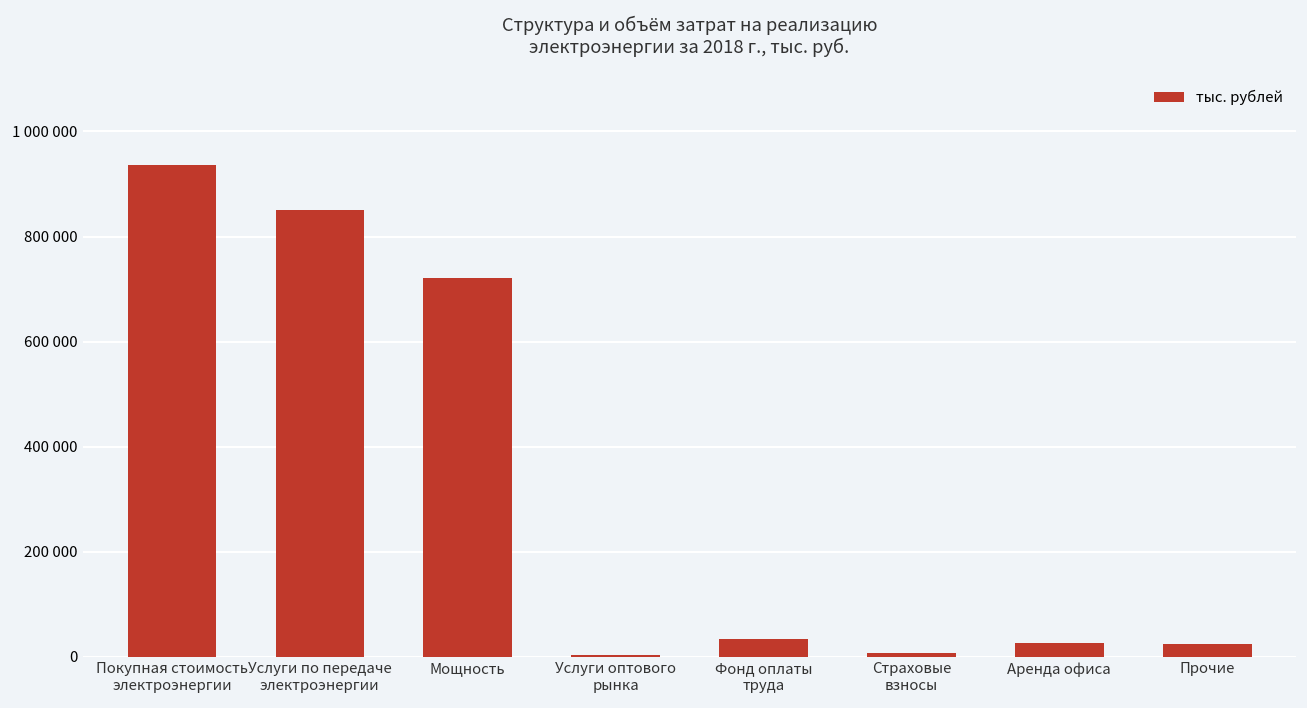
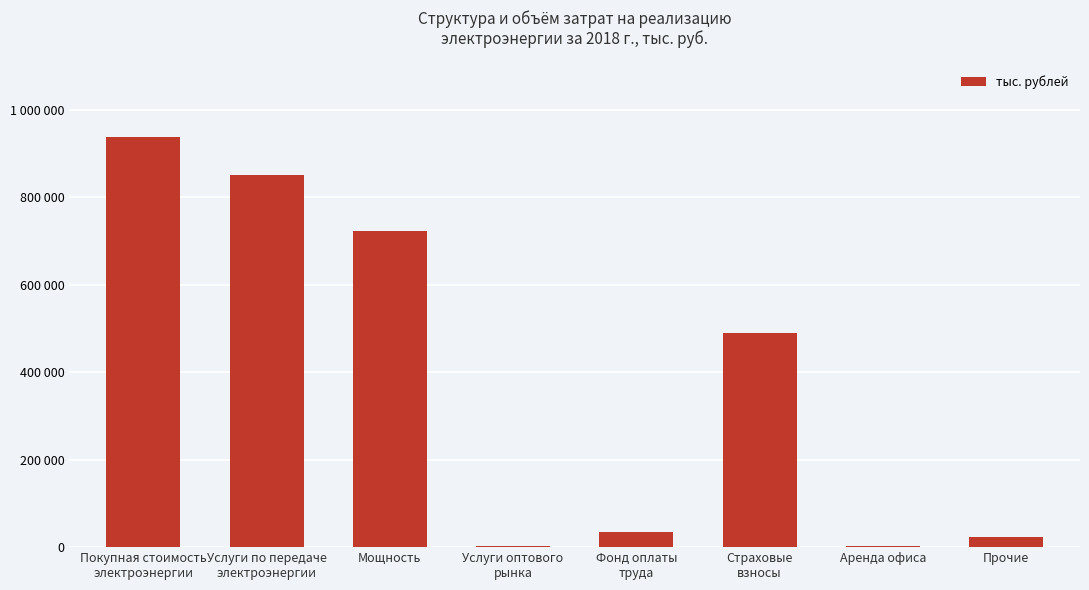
Страховые взносы: 10000 -> 490000
Аренда офиса: 30000 -> 0
